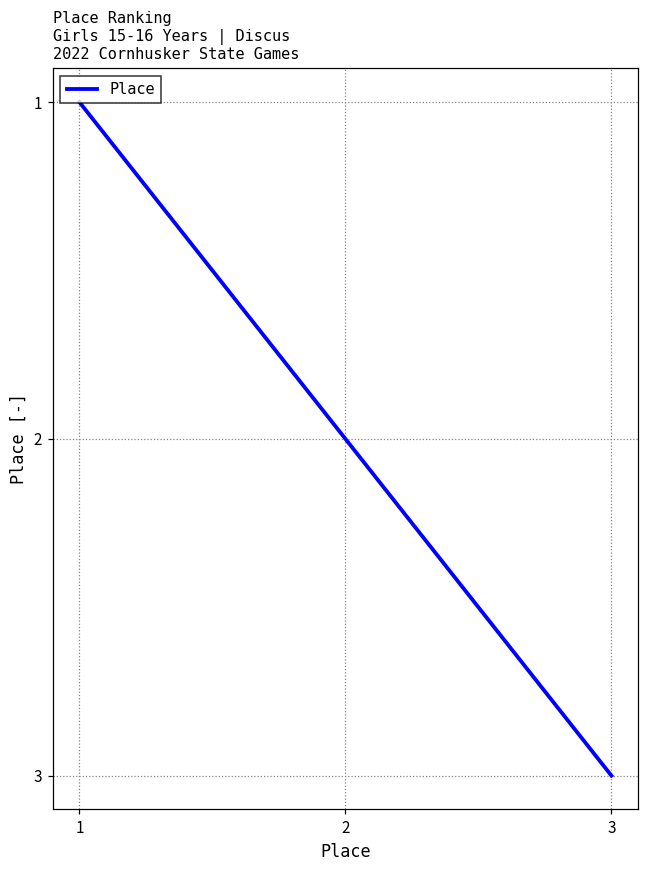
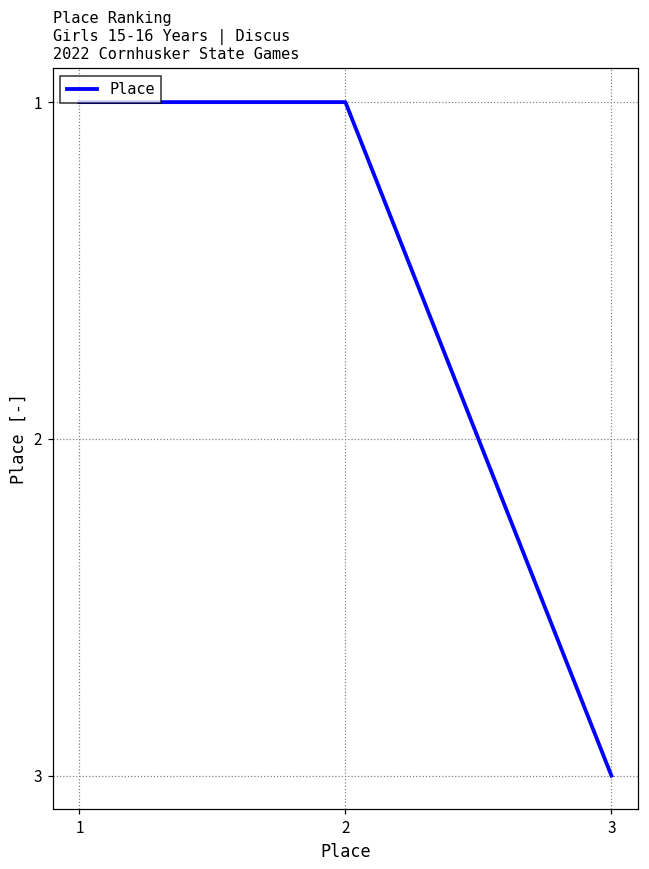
2: 2 -> 1
